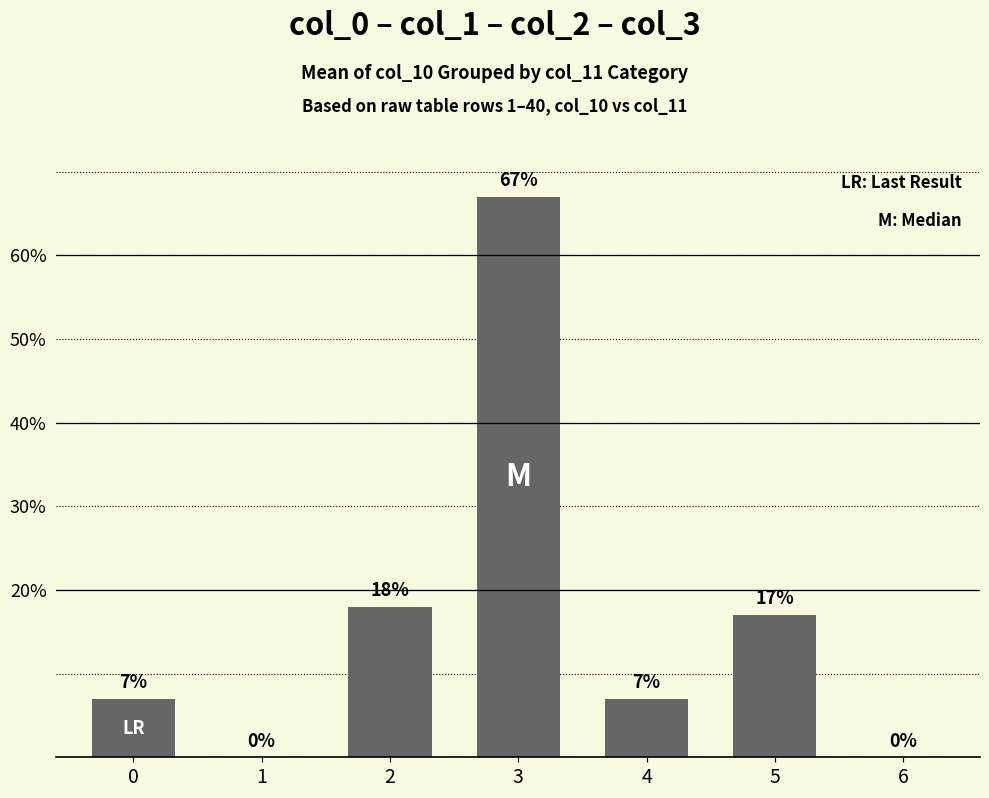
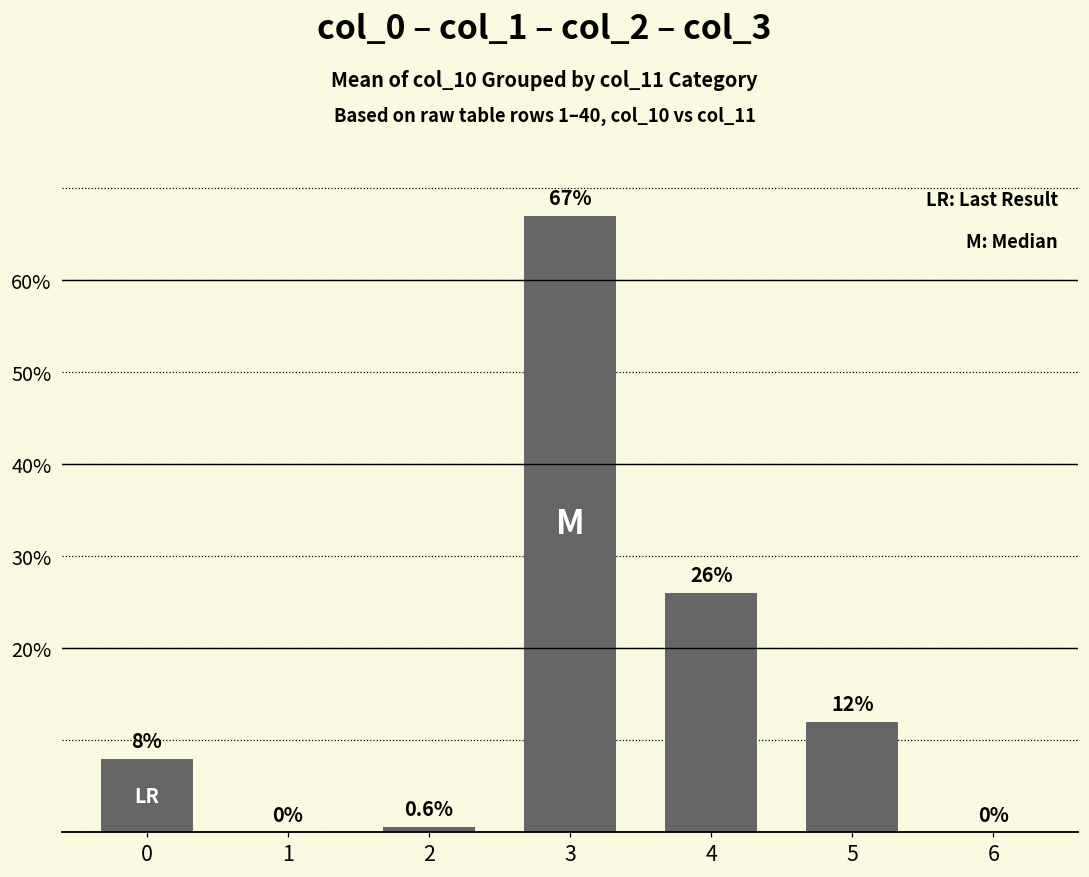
0: 7% -> 8%
2: 18% -> 0.6%
4: 7% -> 26%
5: 17% -> 12%
